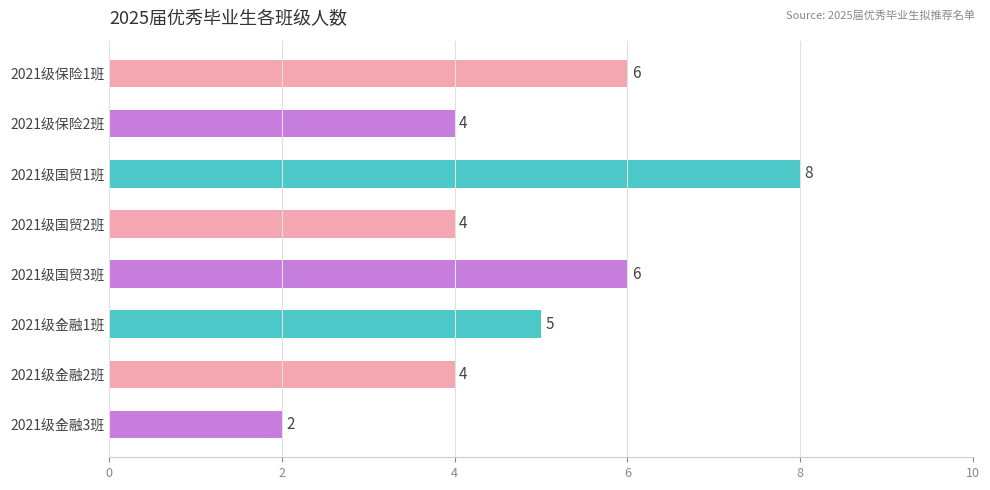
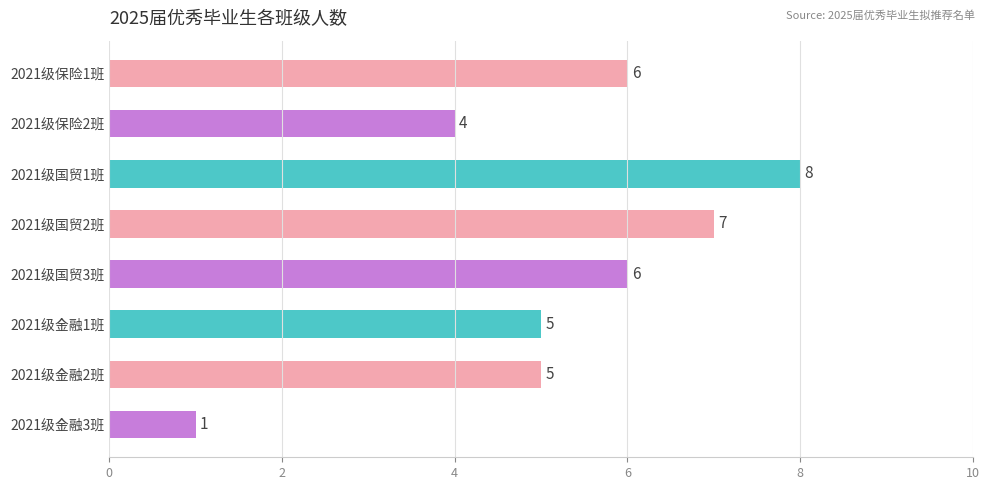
2021级国贸2班: 4 -> 7
2021级金融2班: 4 -> 5
2021级金融3班: 2 -> 1
